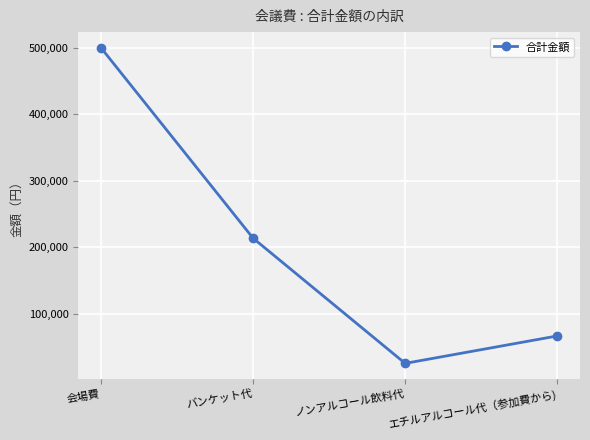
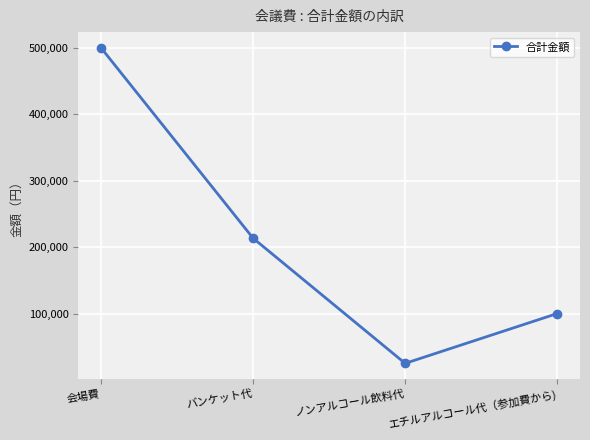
エチルアルコール代（参加費から): 70,000 -> 100,000
